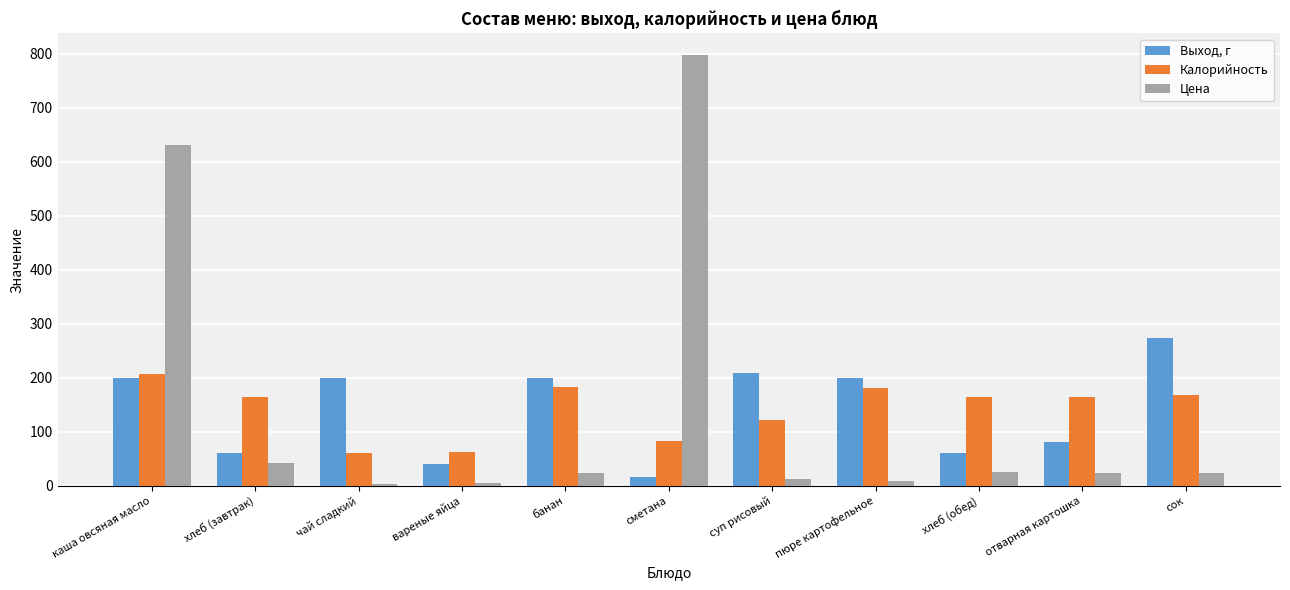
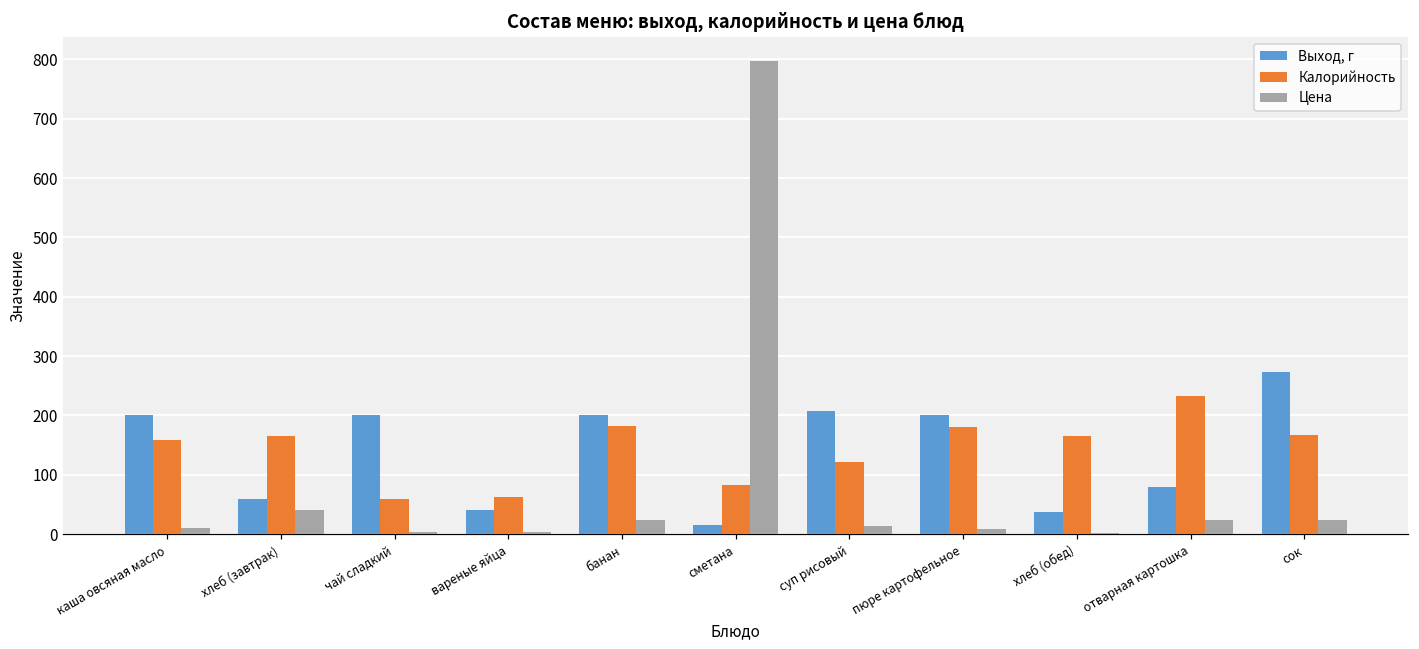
Калорийность, каша овсяная масло: 210 -> 160
Цена, каша овсяная масло: 630 -> 10
Выход, г, хлеб (обед): 60 -> 40
Цена, хлеб (обед): 30 -> 0
Калорийность, отварная картошка: 170 -> 230
